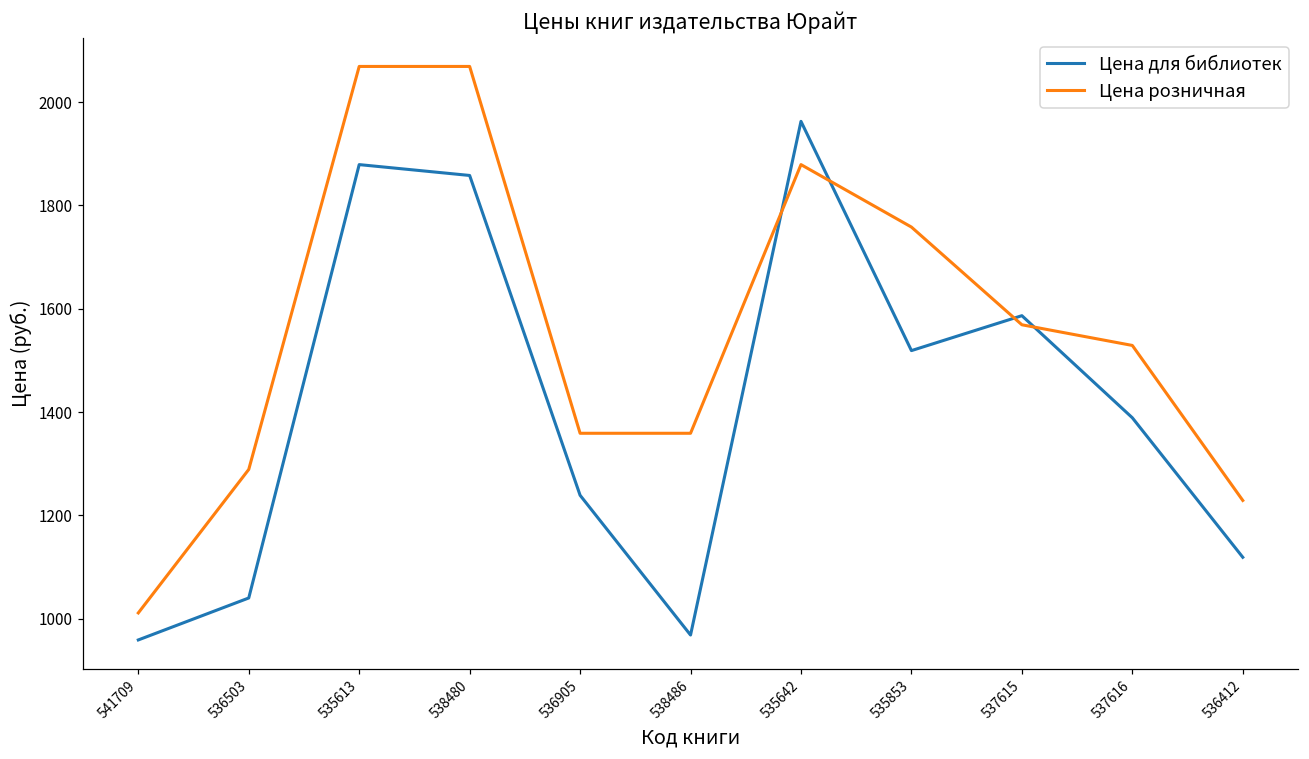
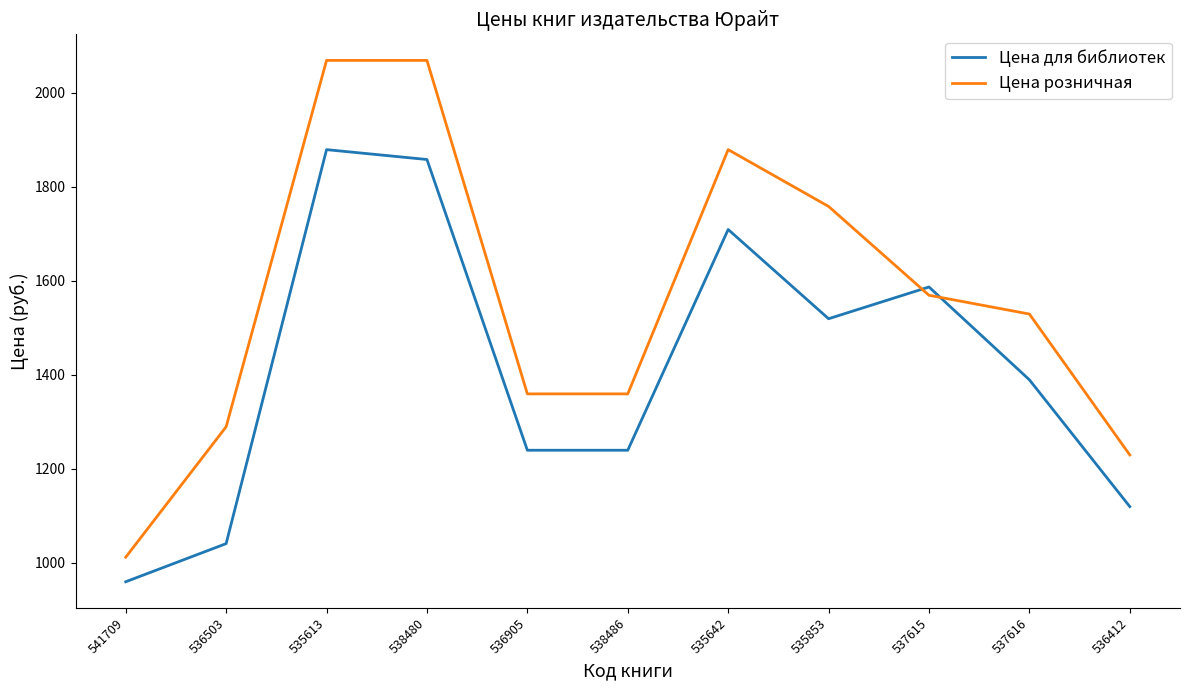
Цена для библиотек, 538486: 970 -> 1240
Цена для библиотек, 535642: 1960 -> 1710
